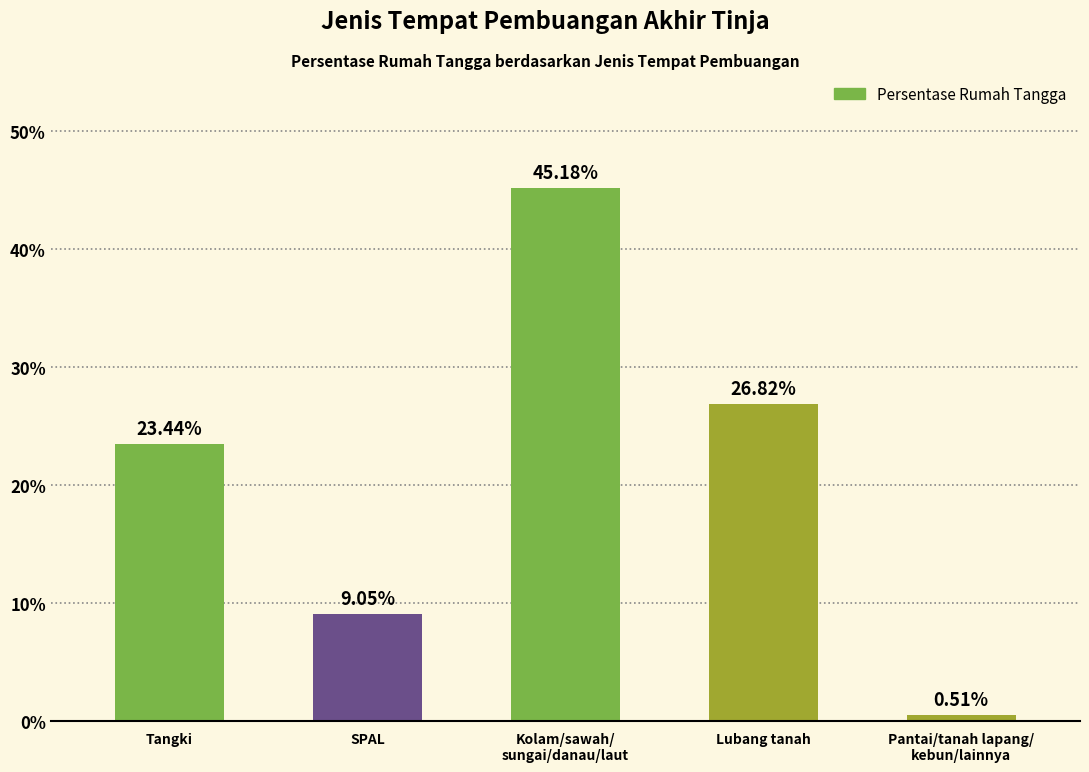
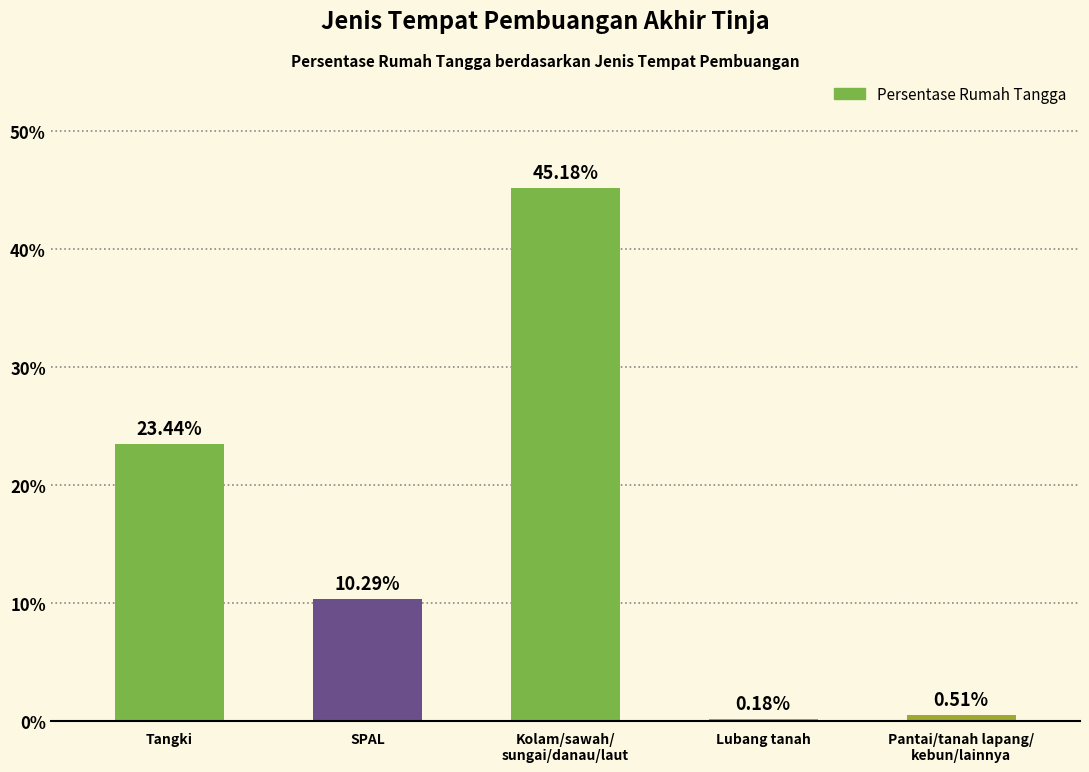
SPAL: 9.05% -> 10.29%
Lubang tanah: 26.82% -> 0.18%
